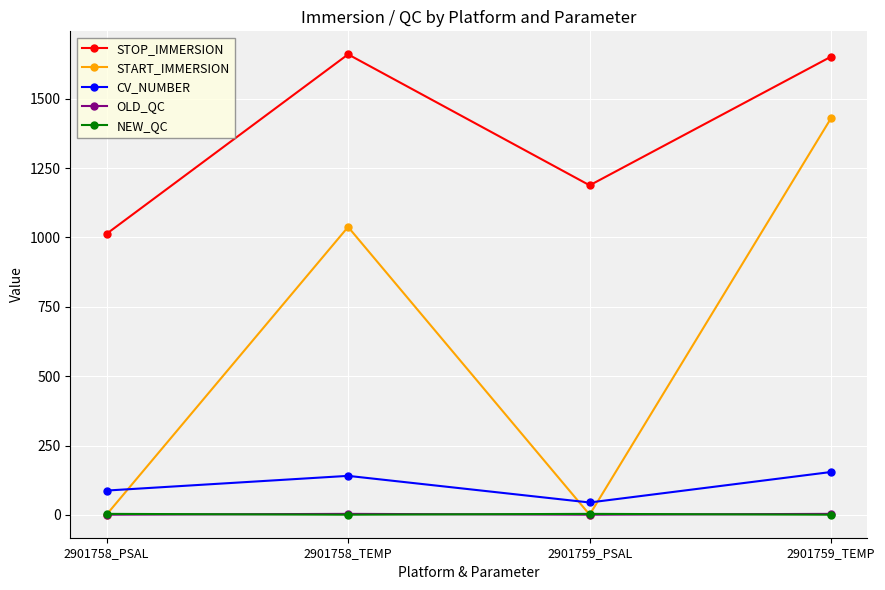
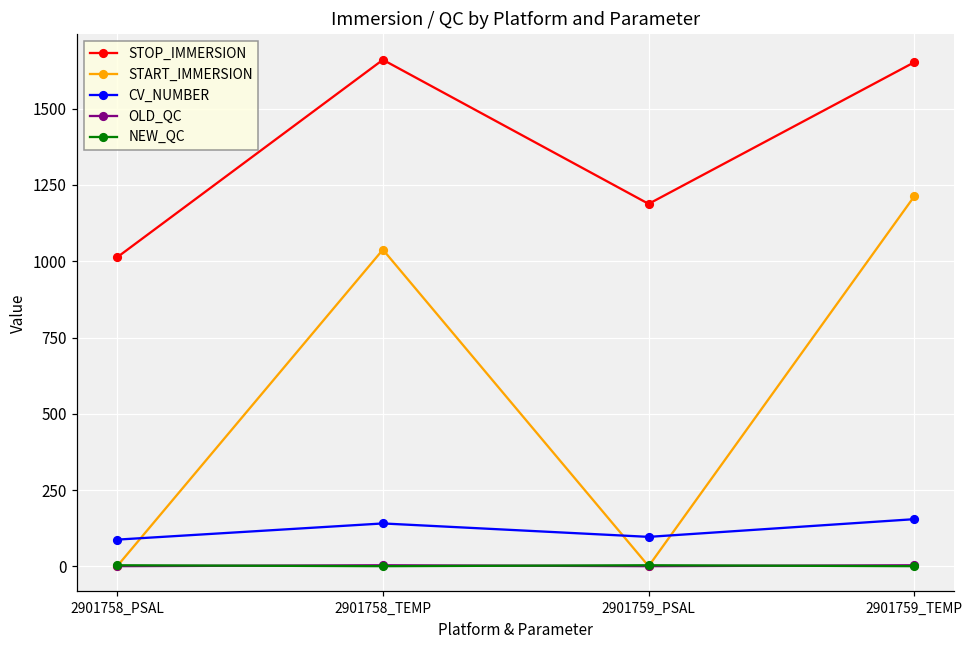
CV_NUMBER, 2901759_PSAL: 50 -> 100
START_IMMERSION, 2901759_TEMP: 1430 -> 1210
